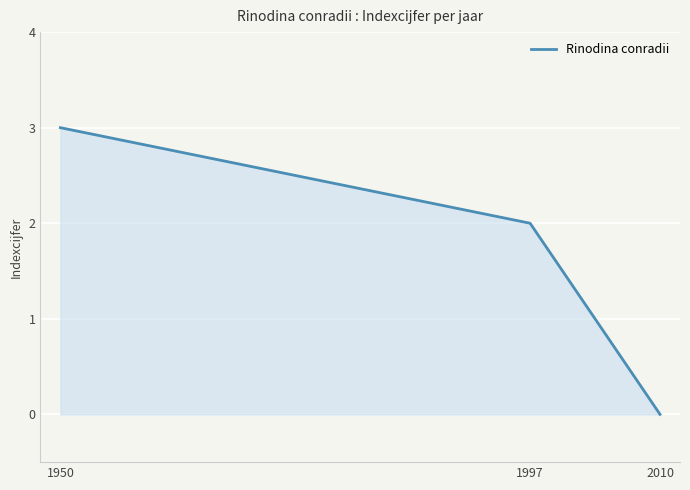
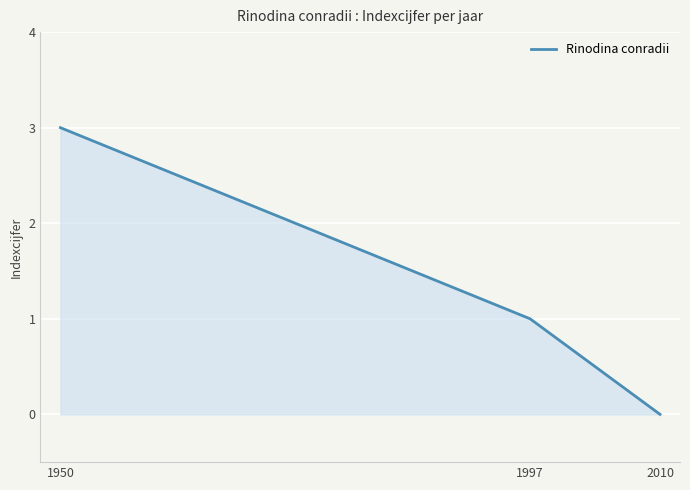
1997: 2 -> 1
